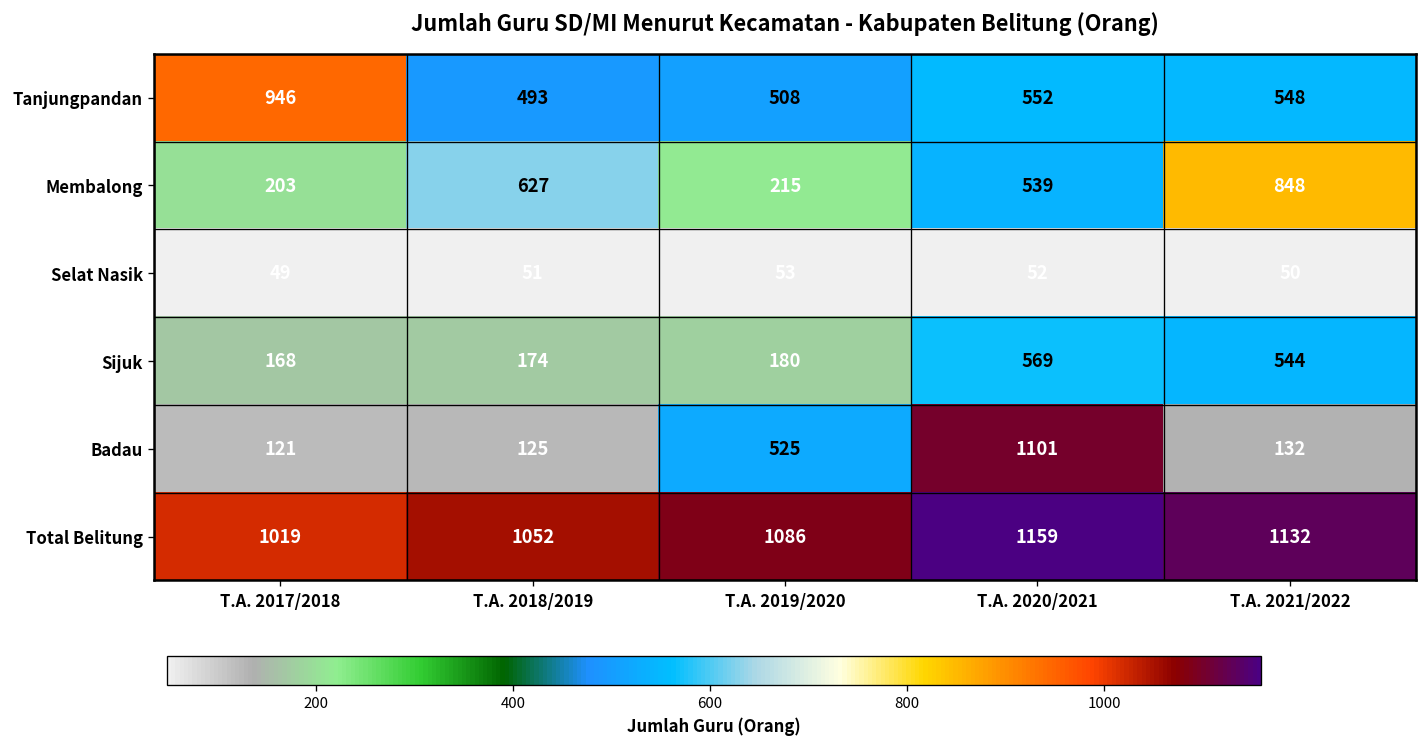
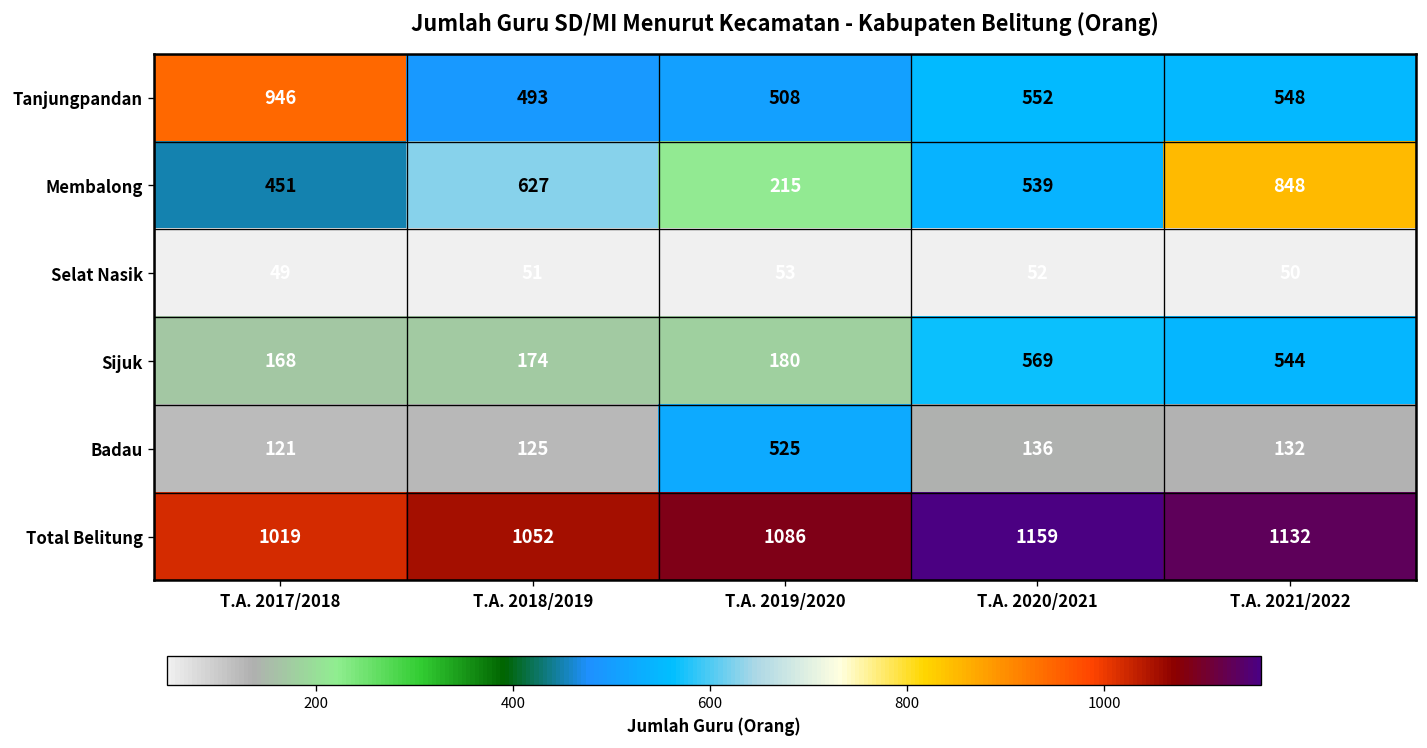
Membalong, T.A. 2017/2018: 203 -> 451
Badau, T.A. 2020/2021: 1101 -> 136
